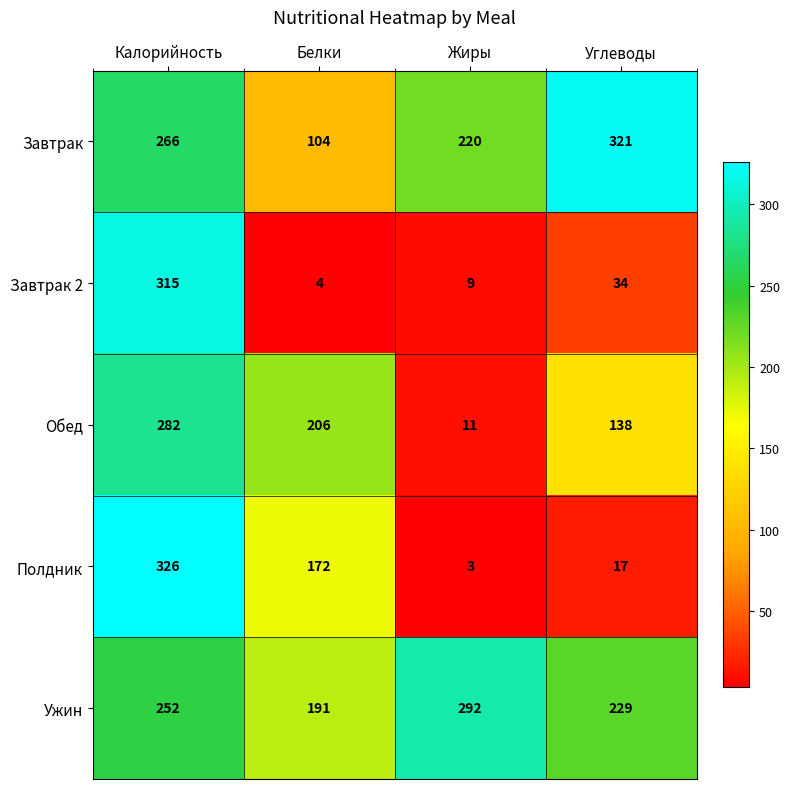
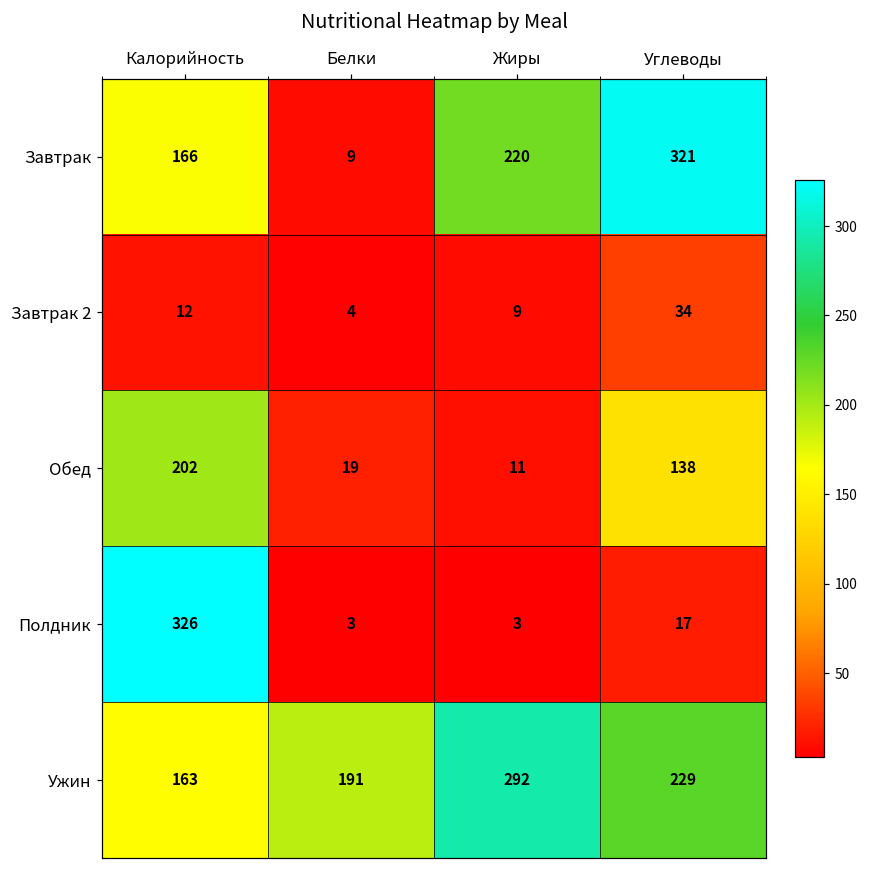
Завтрак, Калорийность: 266 -> 166
Завтрак, Белки: 104 -> 9
Завтрак 2, Калорийность: 315 -> 12
Обед, Калорийность: 282 -> 202
Обед, Белки: 206 -> 19
Полдник, Белки: 172 -> 3
Ужин, Калорийность: 252 -> 163
